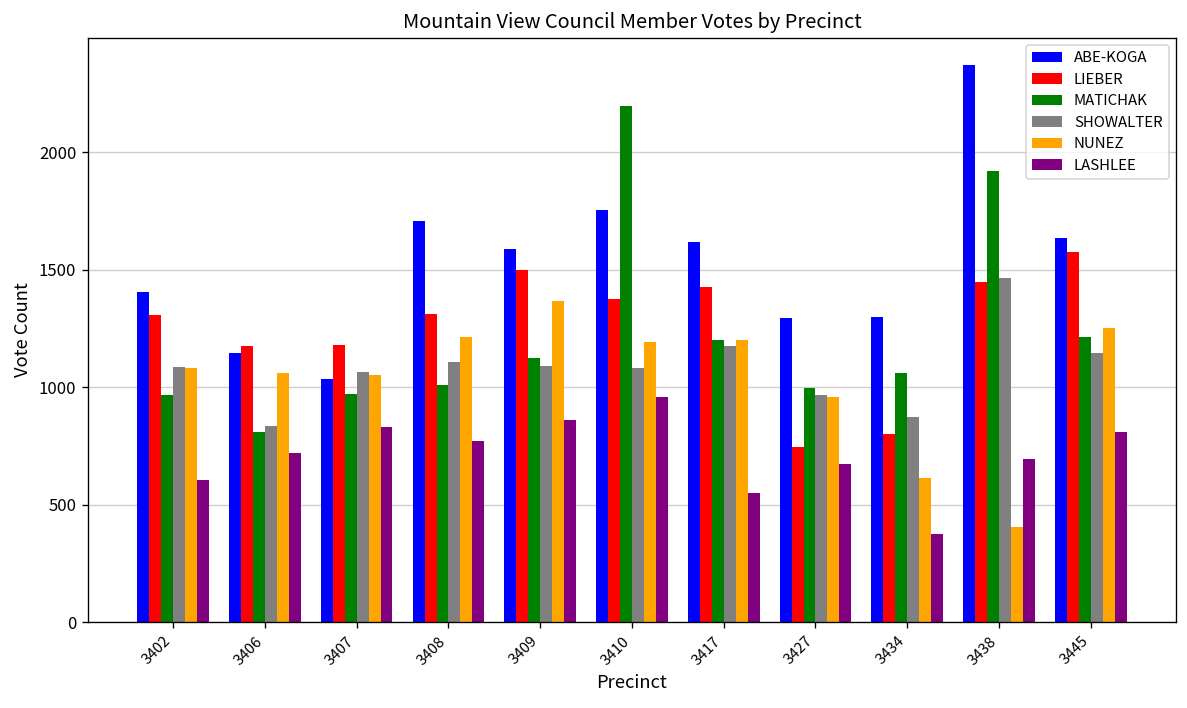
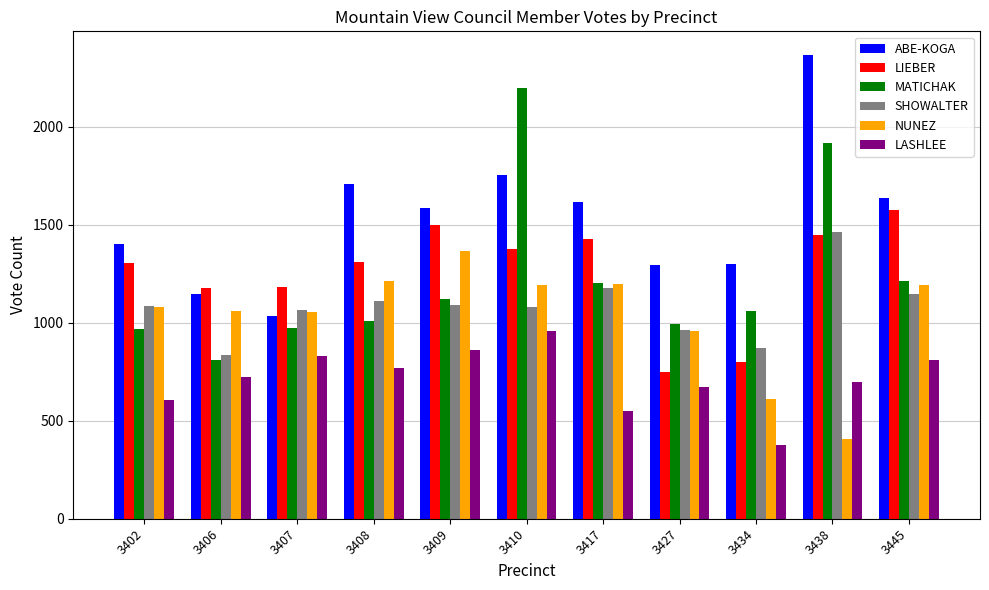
NUNEZ, 3445: 1250 -> 1190
